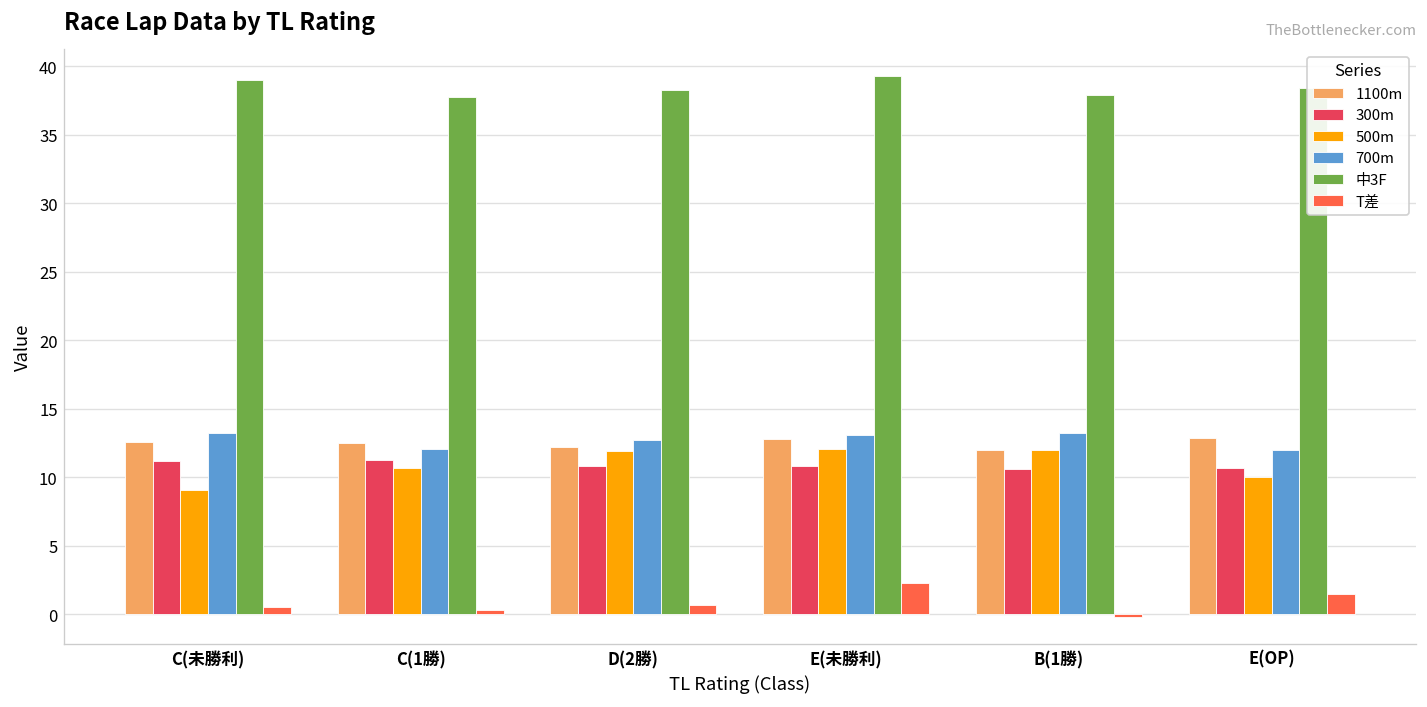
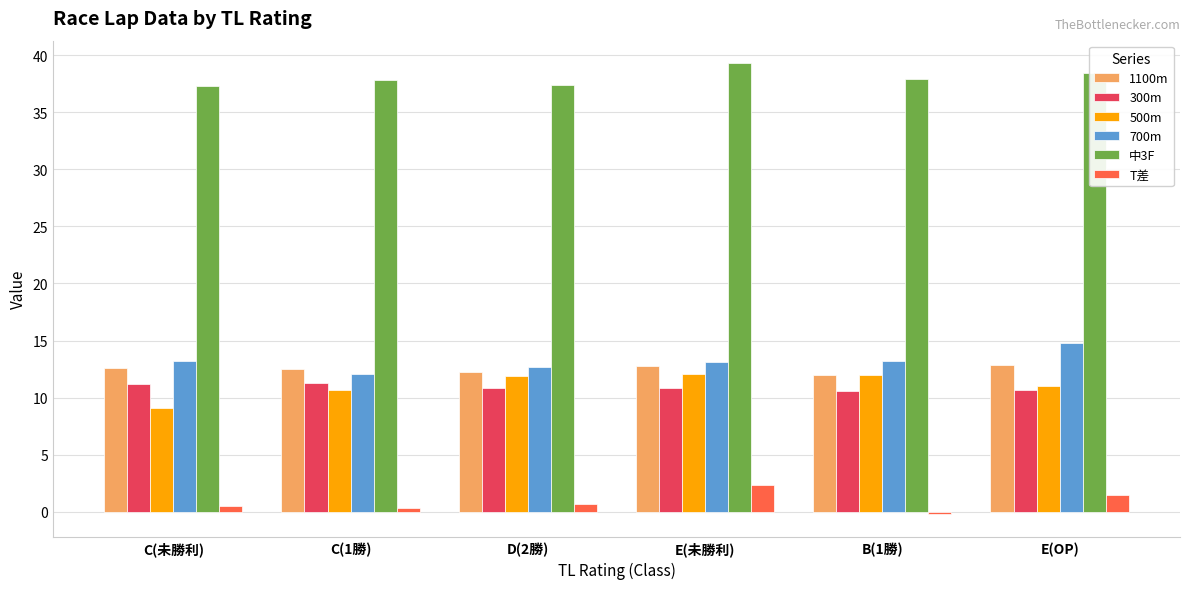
中3F, C(未勝利): 39.0 -> 37.3
中3F, D(2勝): 38.3 -> 37.4
500m, E(OP): 10 -> 11
700m, E(OP): 12.0 -> 14.8
